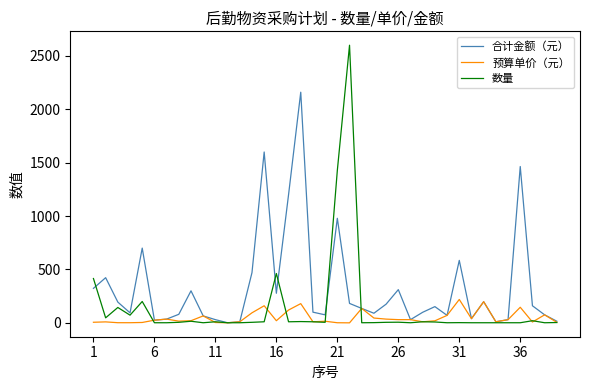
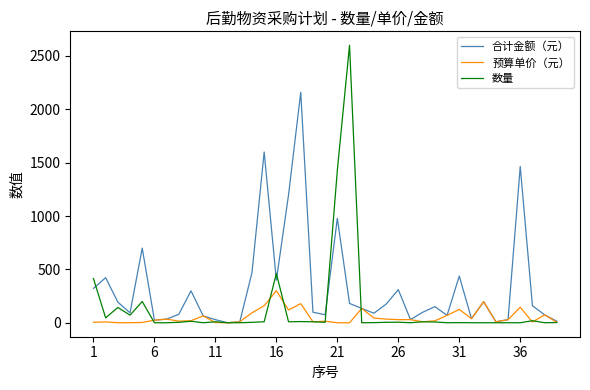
合计金额（元）, 16: 280 -> 400
预算单价（元）, 16: 20 -> 300
合计金额（元）, 31: 590 -> 440
预算单价（元）, 31: 220 -> 130
